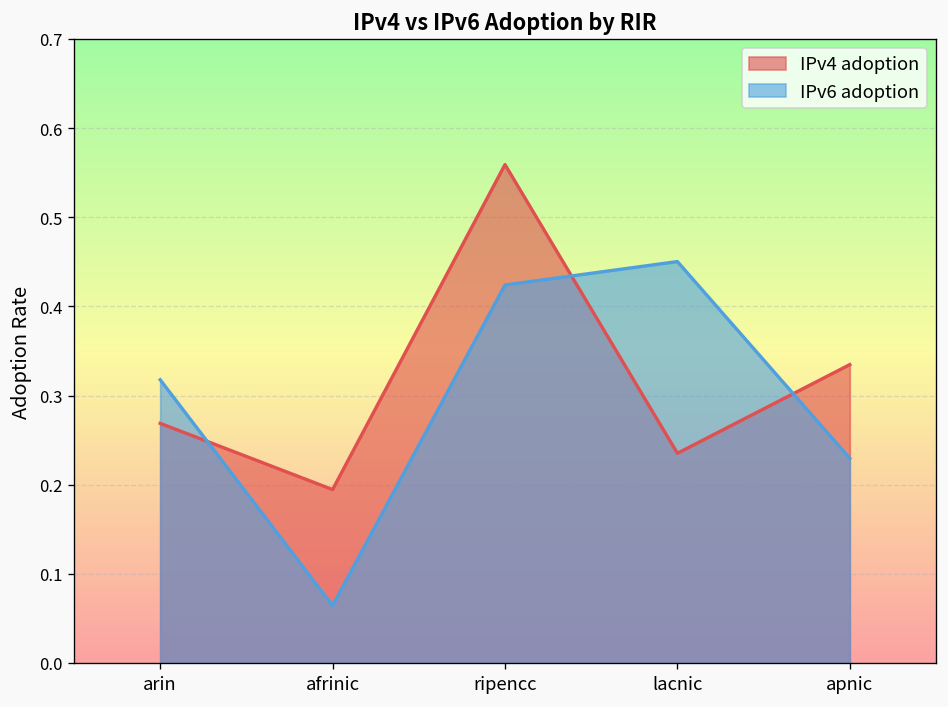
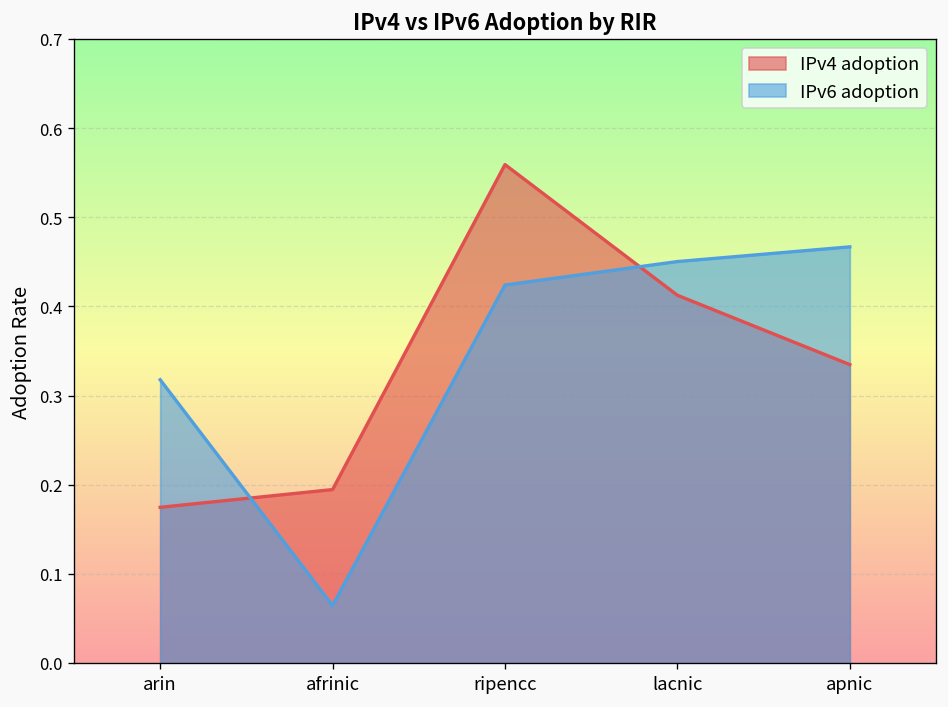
IPv4 adoption, arin: 0.27 -> 0.17
IPv4 adoption, lacnic: 0.24 -> 0.41
IPv6 adoption, apnic: 0.23 -> 0.47
